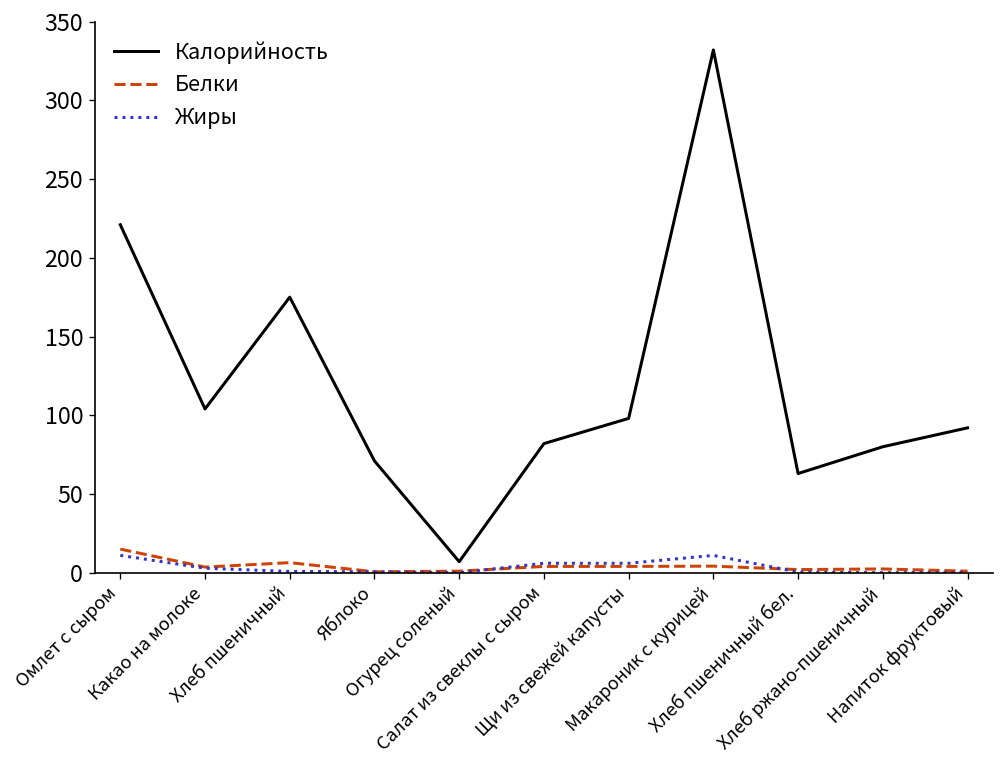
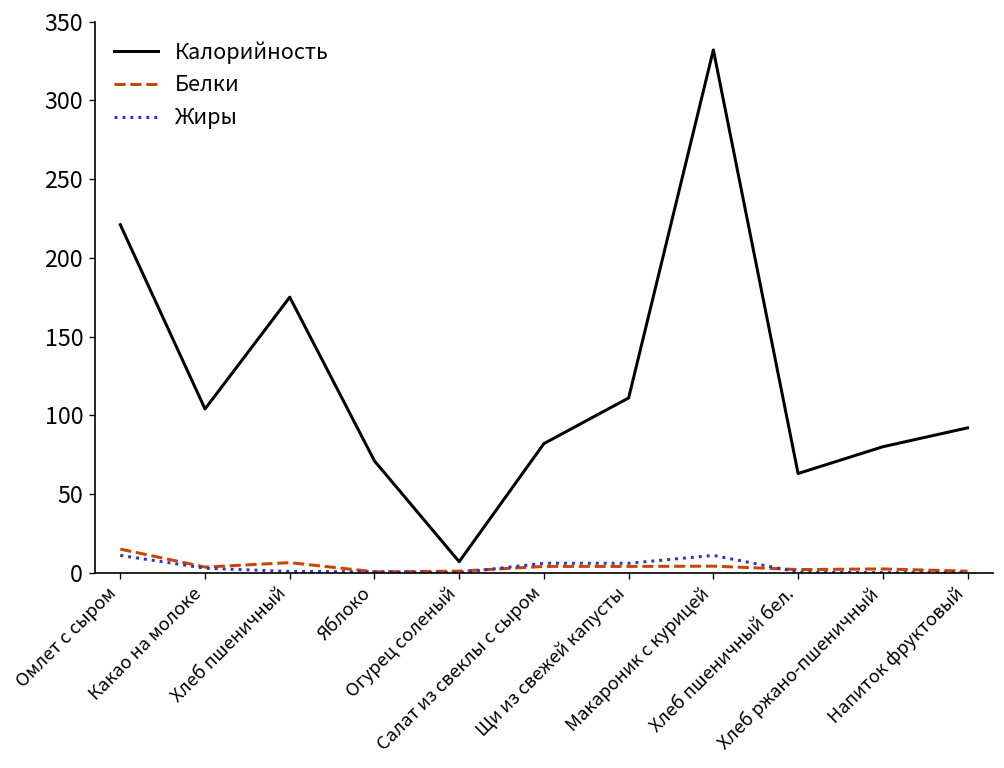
Калорийность, Щи из свежей капусты: 98 -> 111
